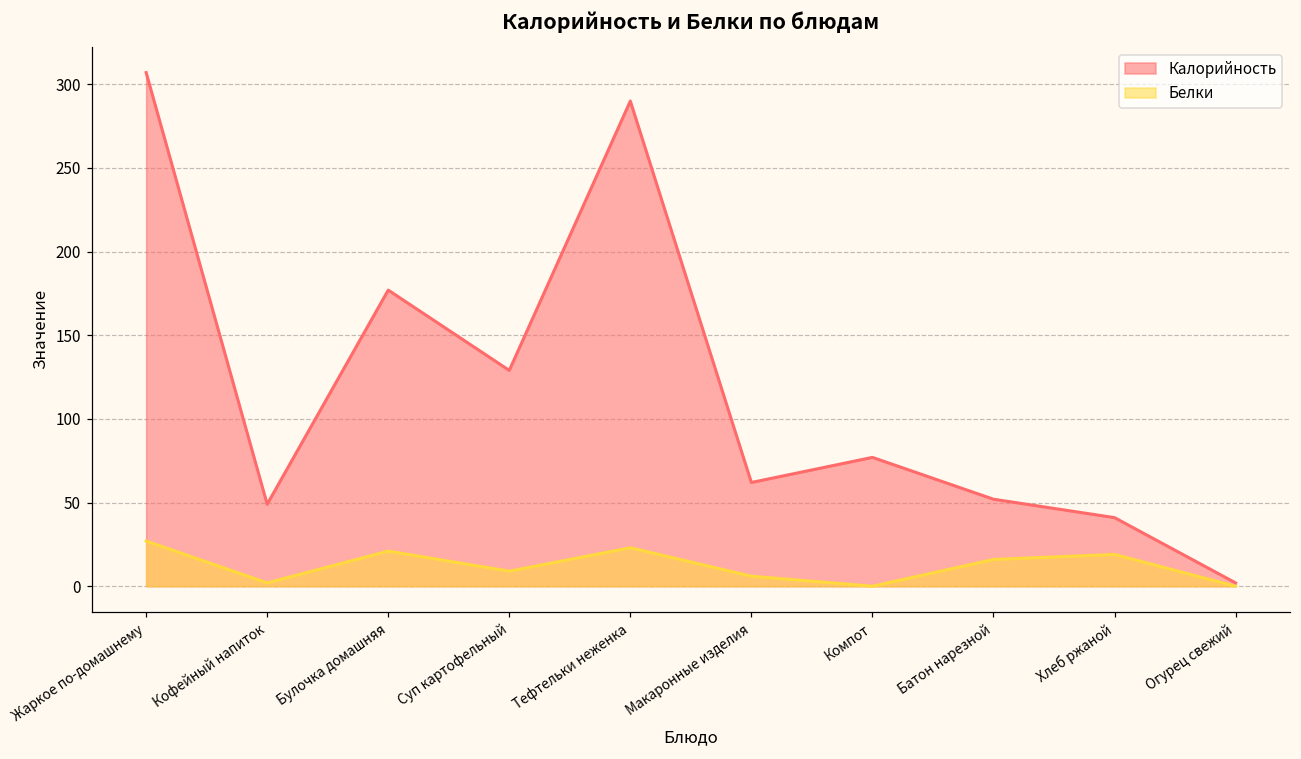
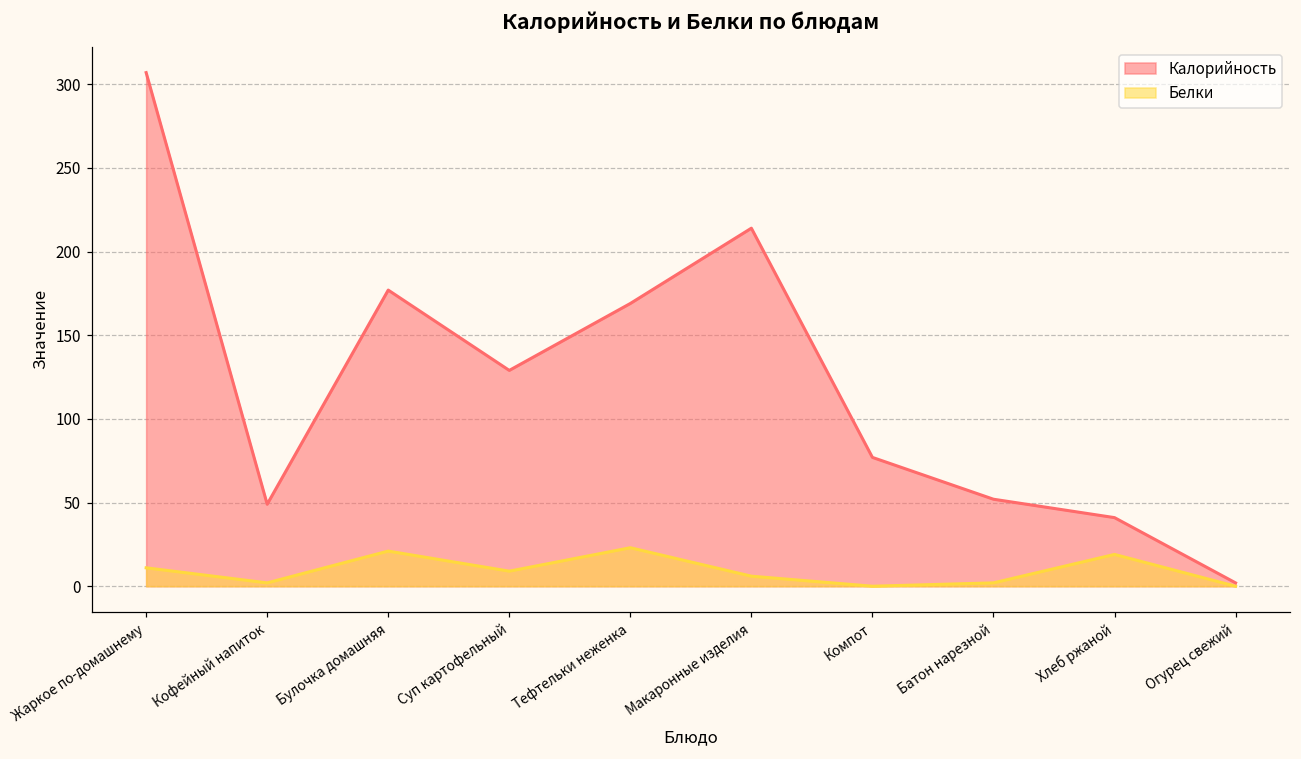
Белки, Жаркое по-домашнему: 27 -> 11
Калорийность, Тефтельки неженка: 290 -> 169
Калорийность, Макаронные изделия: 62 -> 214
Белки, Батон нарезной: 16 -> 2
